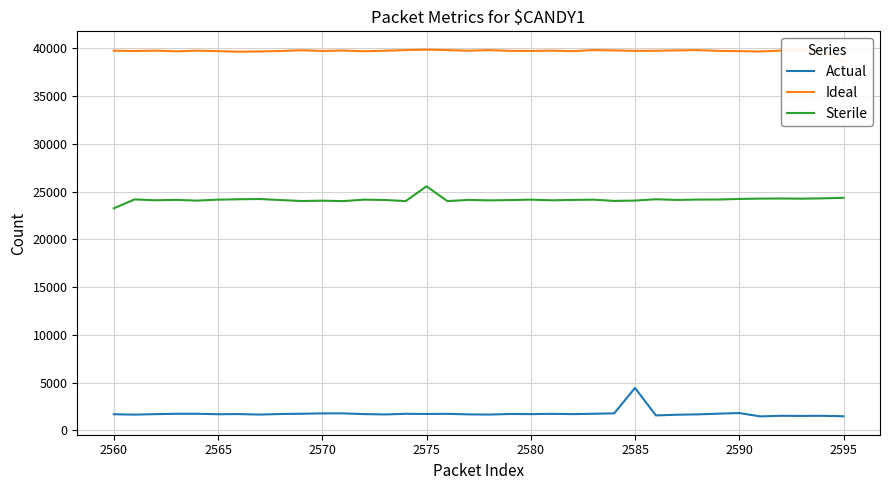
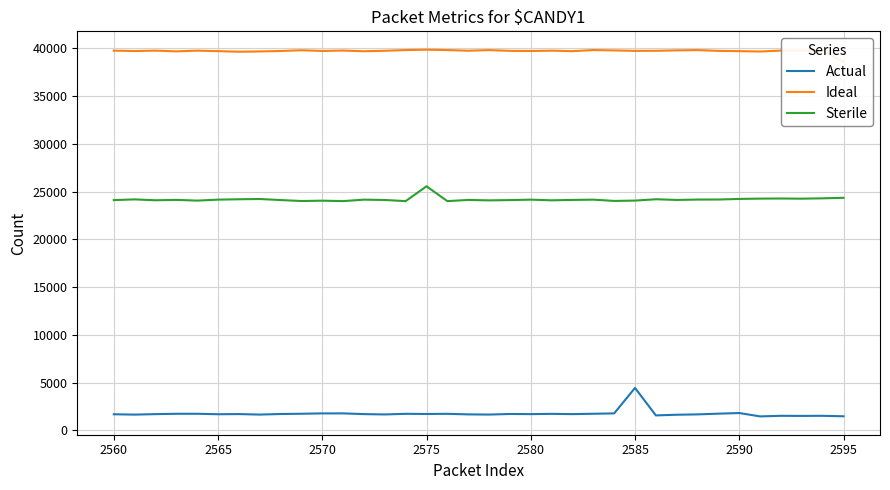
Sterile, 2560: 23000 -> 24000
